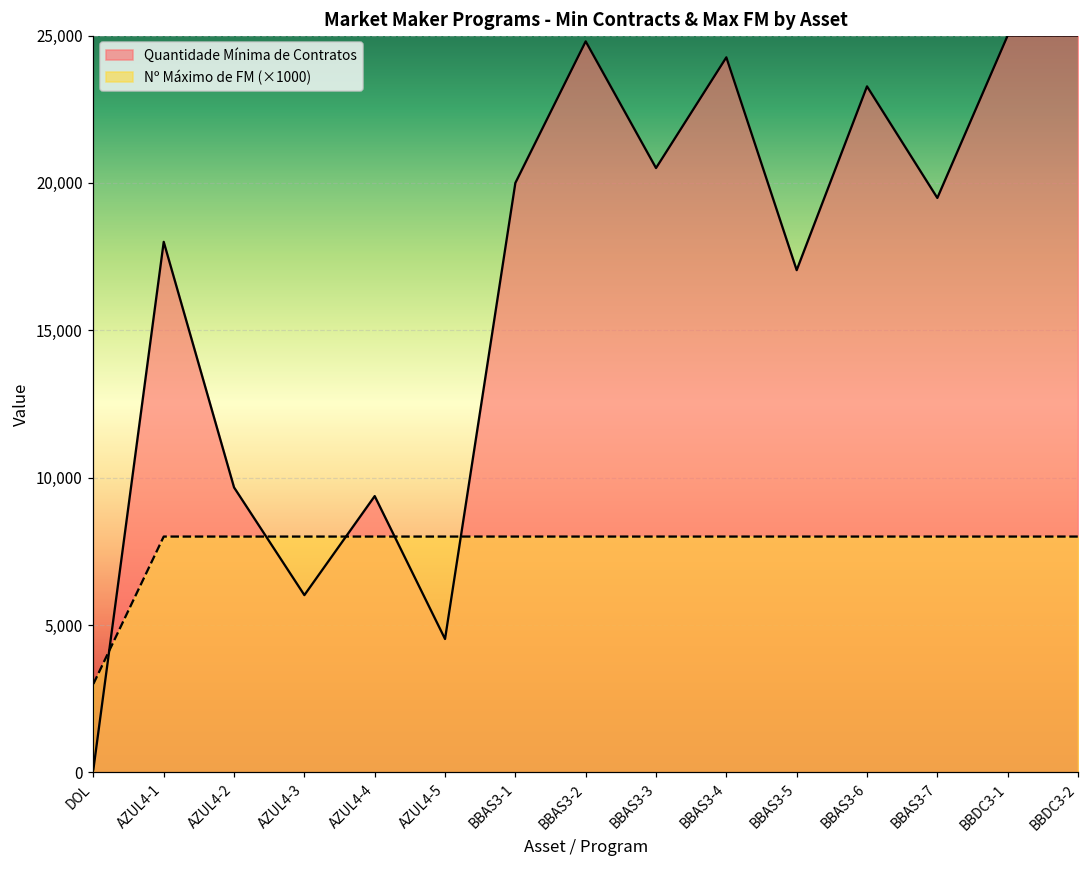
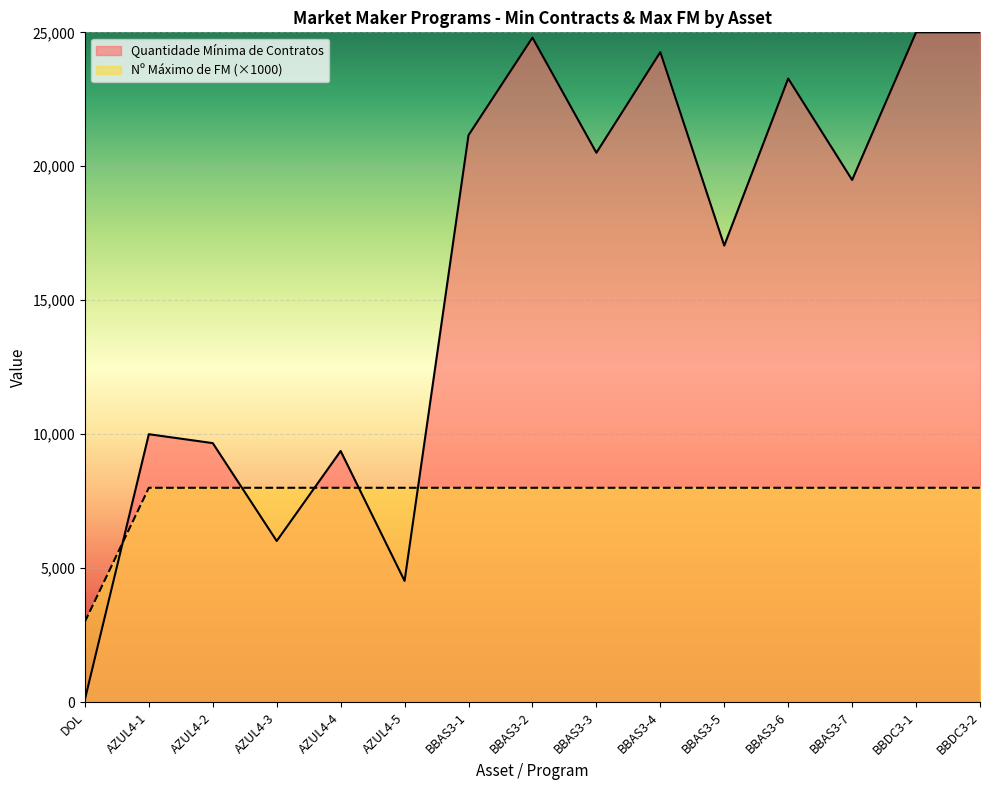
Quantidade Mínima de Contratos, AZUL4-1: 18,000 -> 10,000
Quantidade Mínima de Contratos, BBAS3-1: 20,000 -> 21,200
